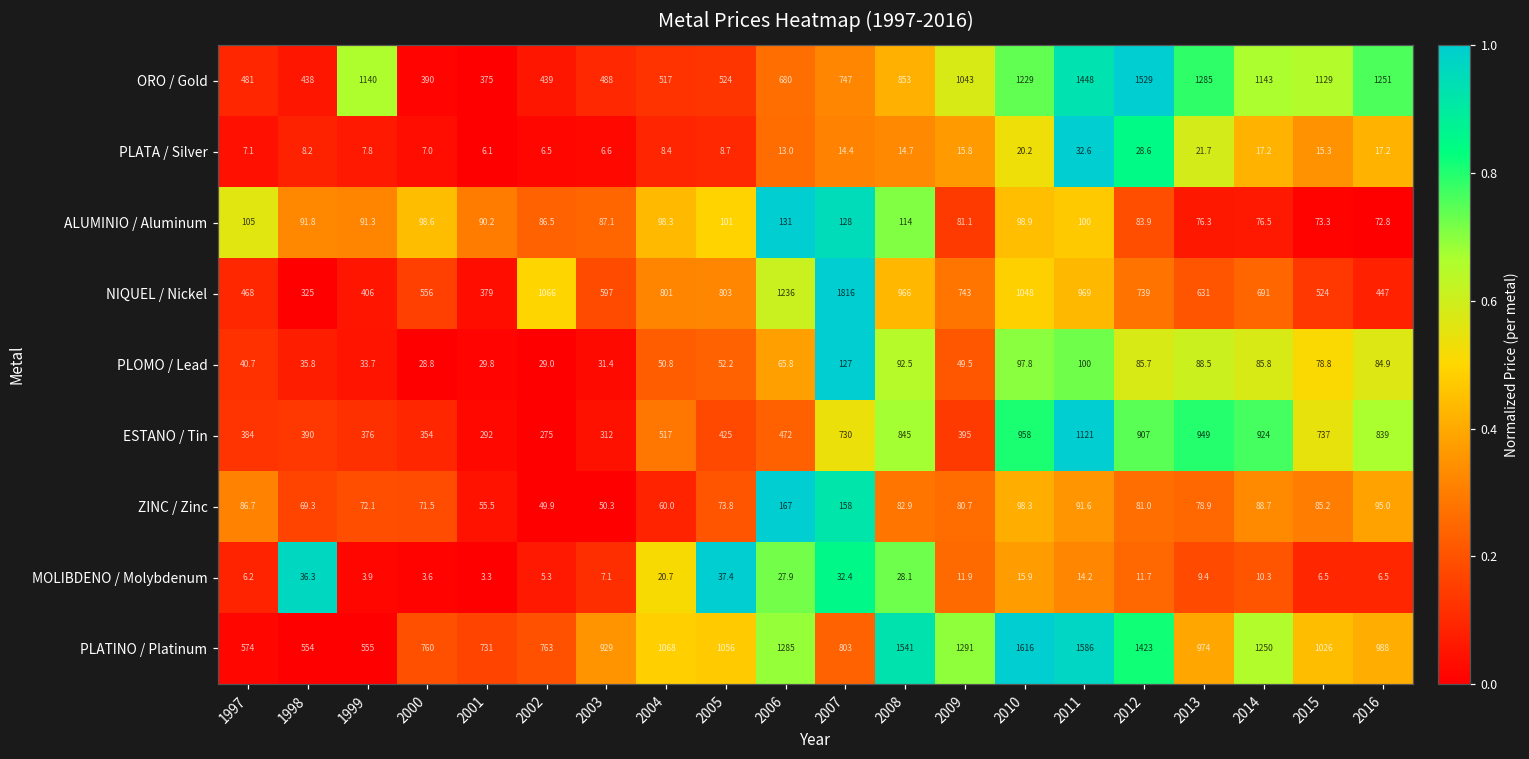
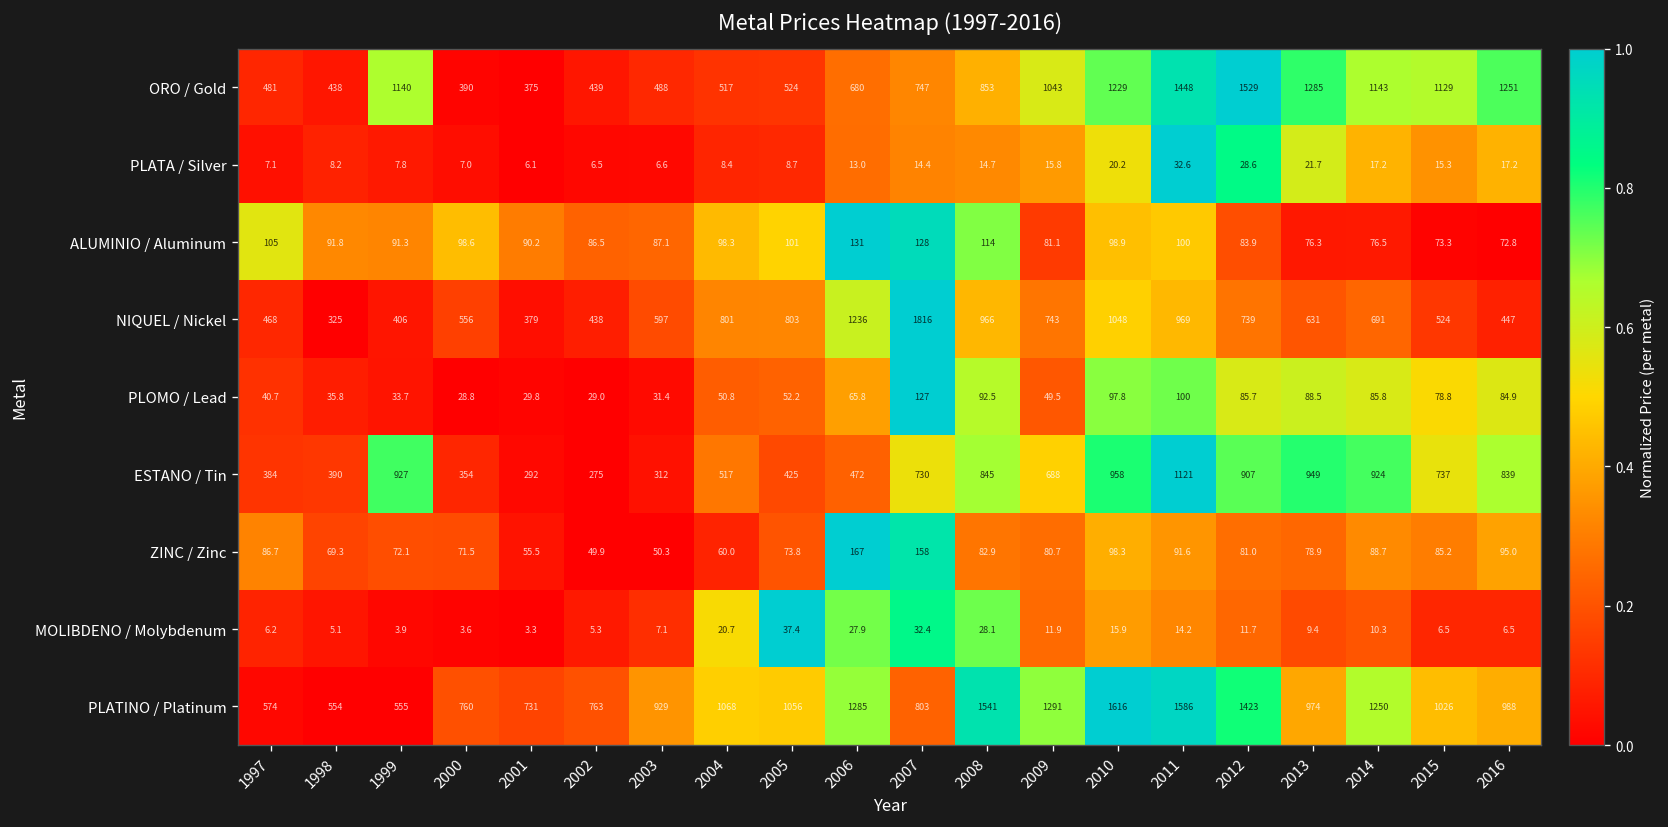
NIQUEL / Nickel, 2002: 1066 -> 438
ESTANO / Tin, 1999: 376 -> 927
ESTANO / Tin, 2009: 395 -> 688
MOLIBDENO / Molybdenum, 1998: 36.3 -> 5.1
